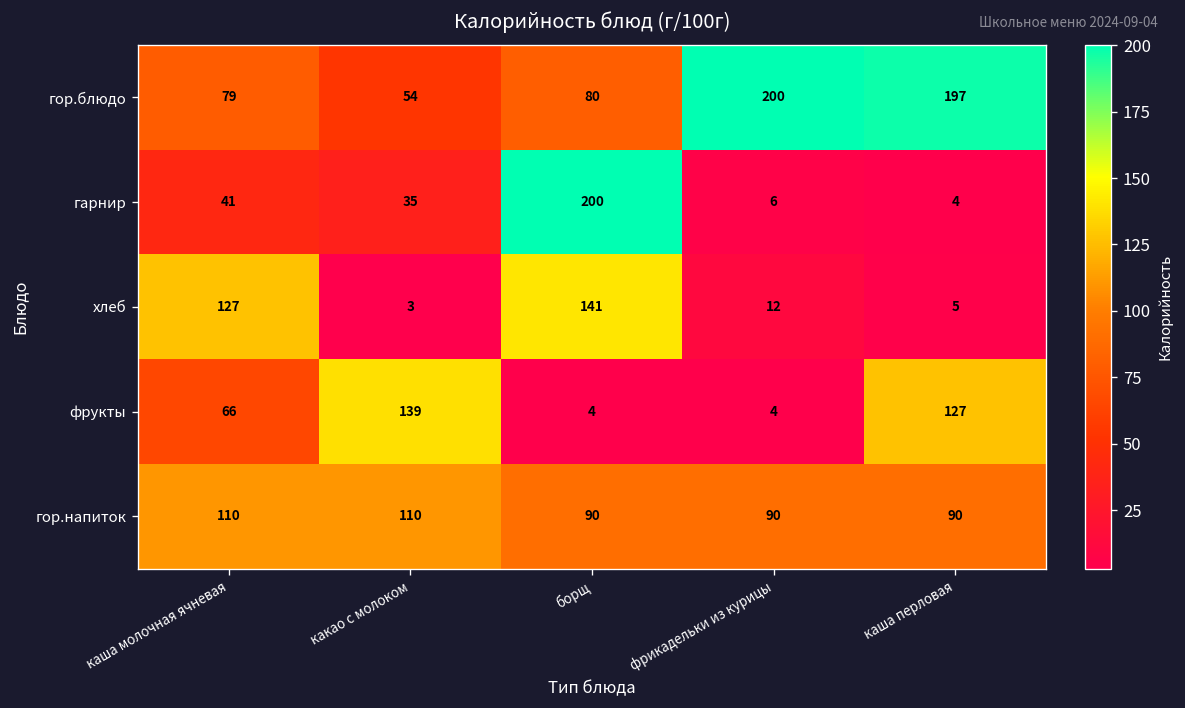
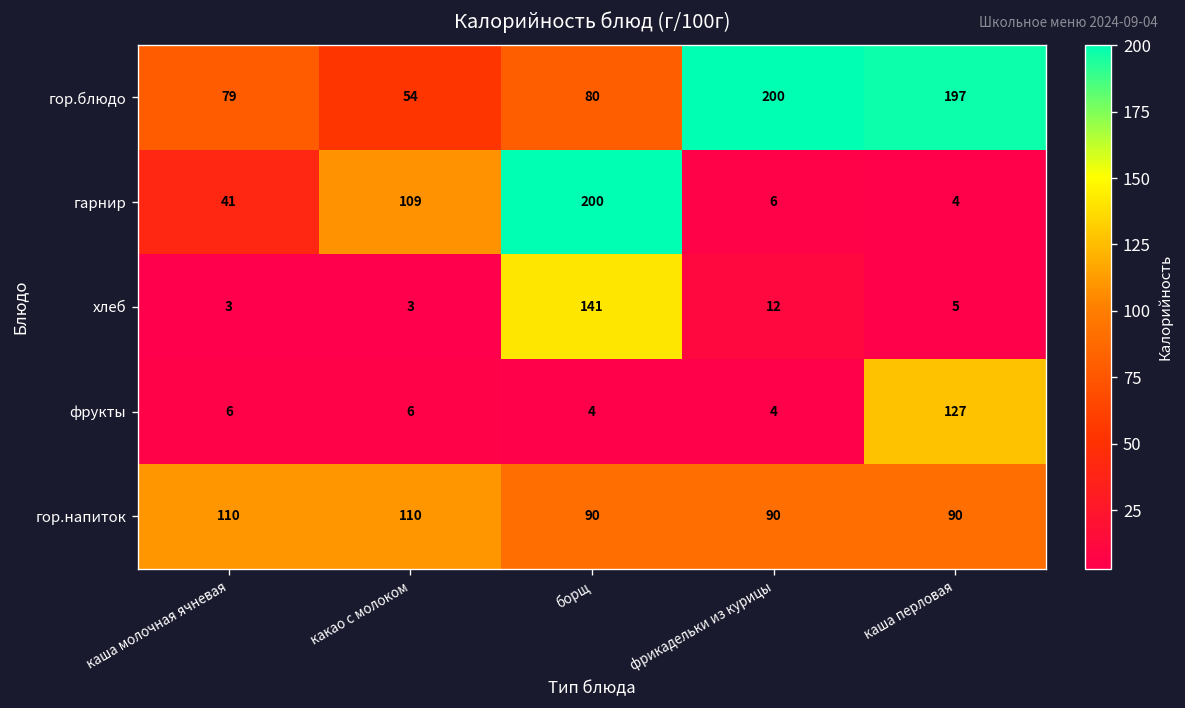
гарнир, какао с молоком: 35 -> 109
хлеб, каша молочная ячневая: 127 -> 3
фрукты, каша молочная ячневая: 66 -> 6
фрукты, какао с молоком: 139 -> 6
